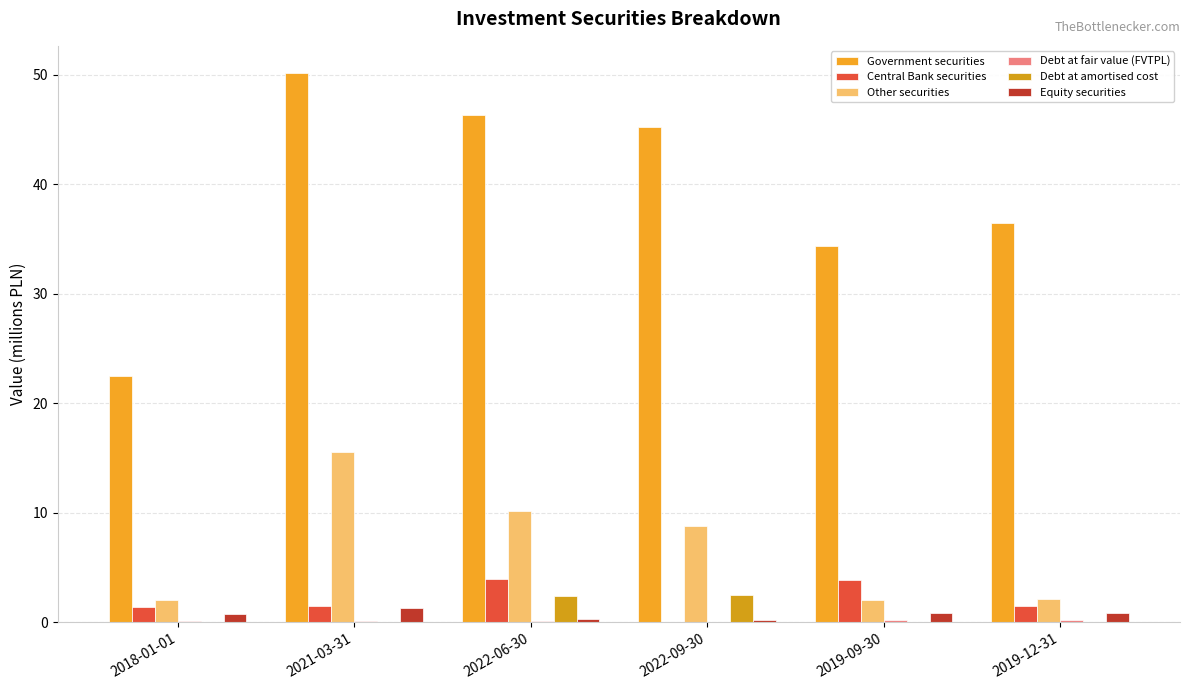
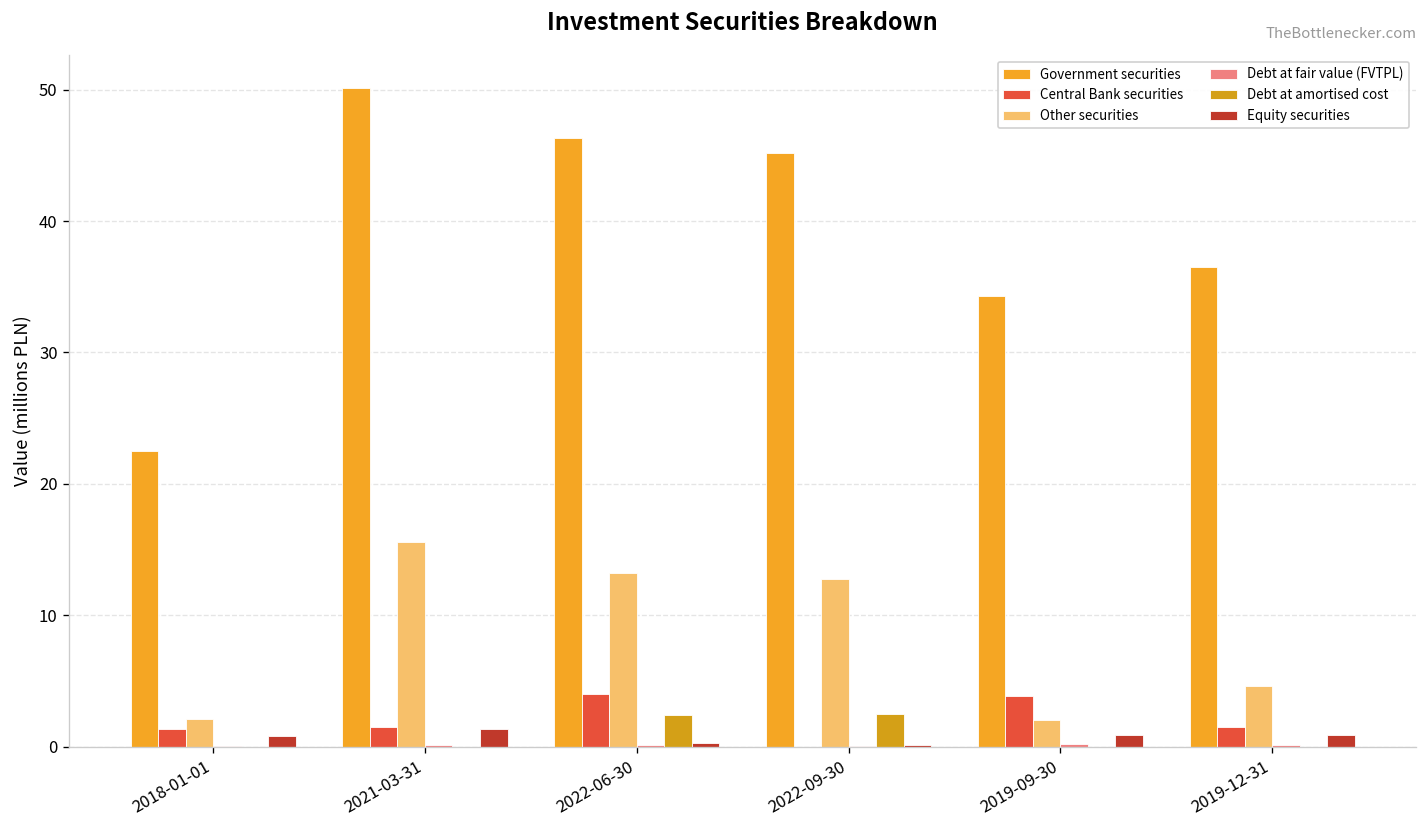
Other securities, 2022-06-30: 10.1 -> 13.2
Other securities, 2022-09-30: 8.8 -> 12.7
Other securities, 2019-12-31: 2.1 -> 4.6
